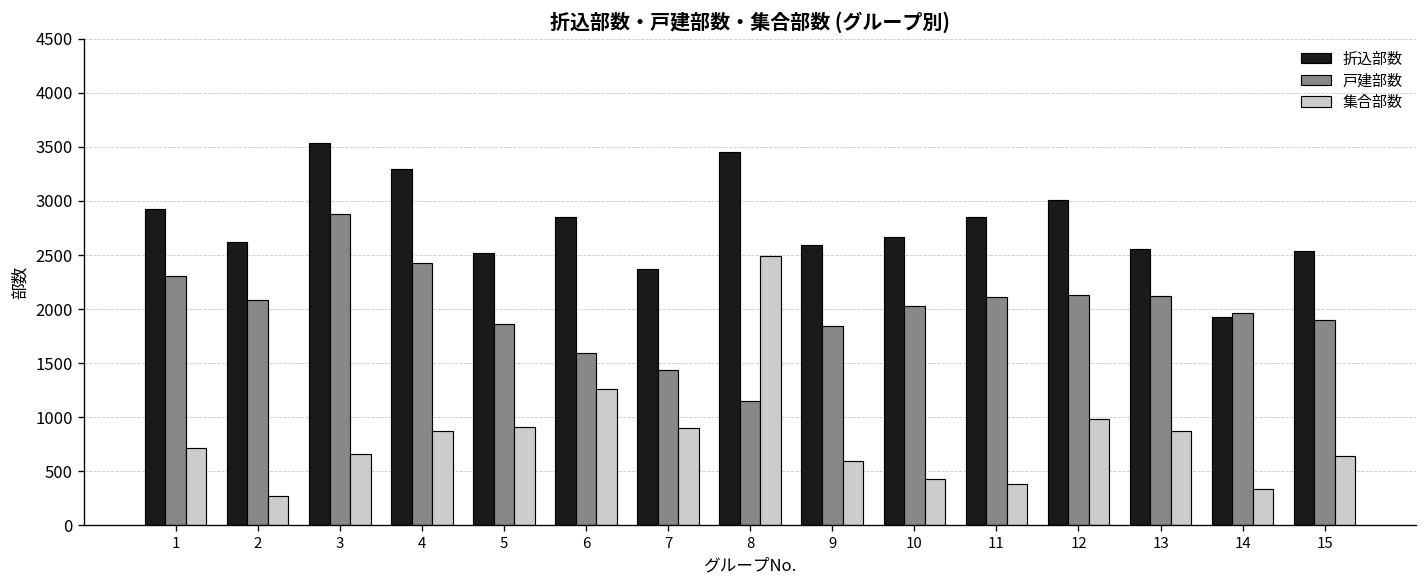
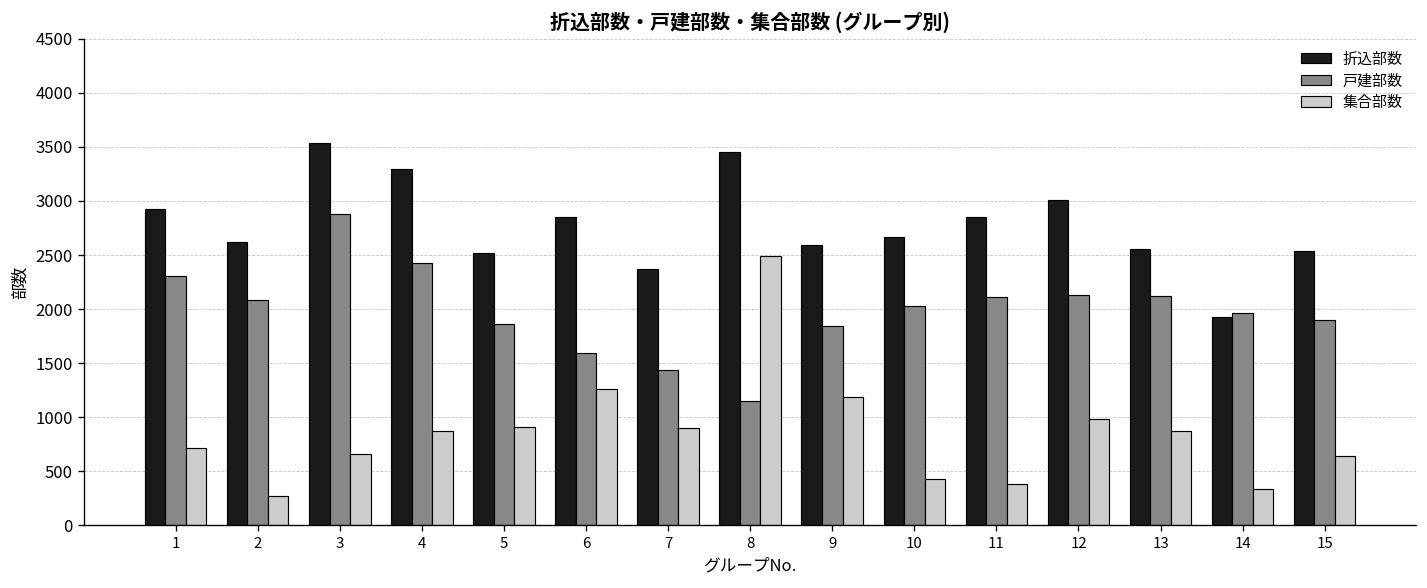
集合部数, 9: 600 -> 1200
